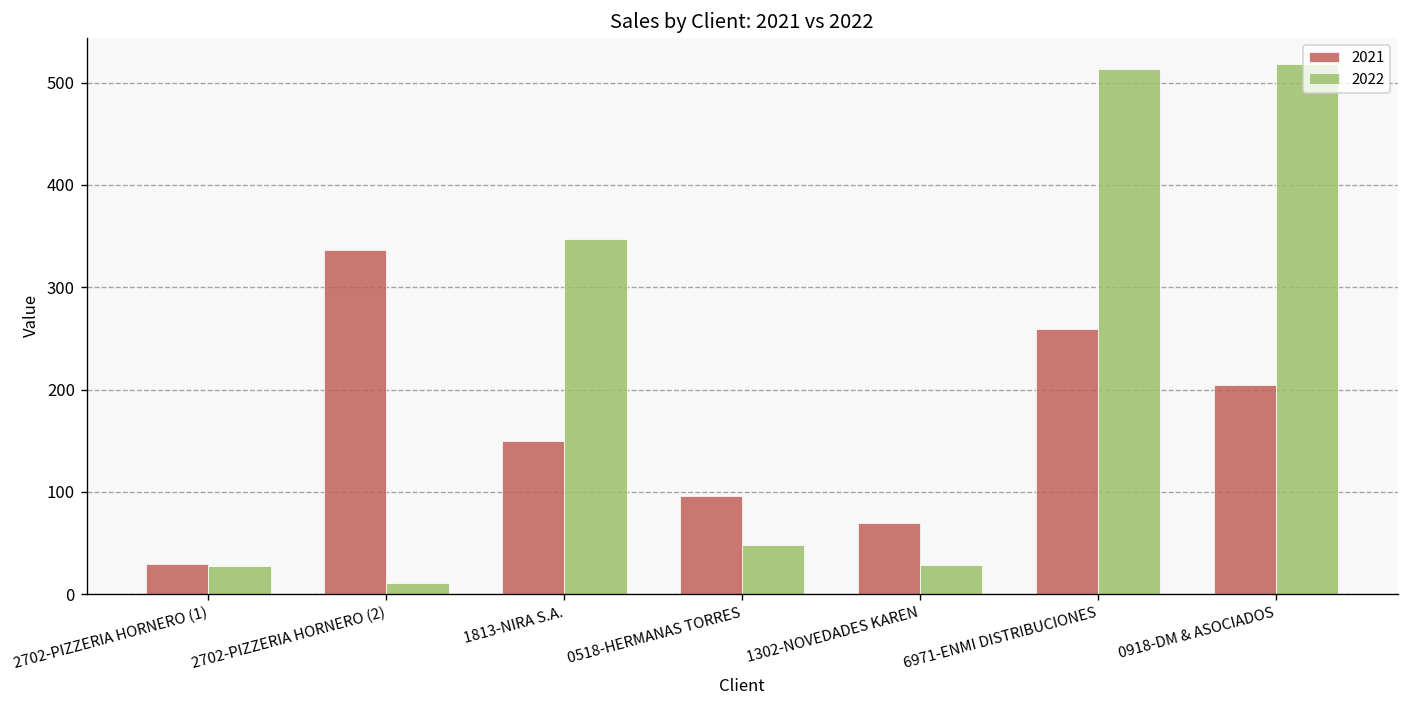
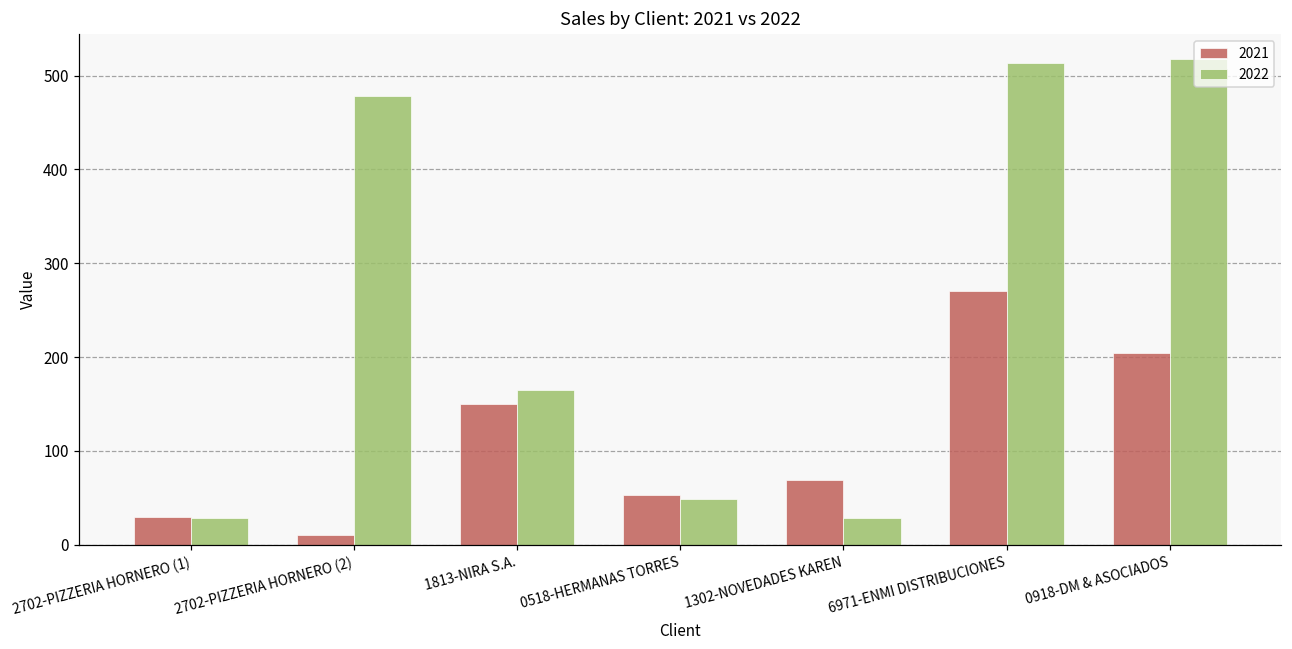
2021, 2702-PIZZERIA HORNERO (2): 340 -> 10
2022, 2702-PIZZERIA HORNERO (2): 10 -> 480
2022, 1813-NIRA S.A.: 350 -> 170
2021, 0518-HERMANAS TORRES: 100 -> 50
2021, 6971-ENMI DISTRIBUCIONES: 260 -> 270
